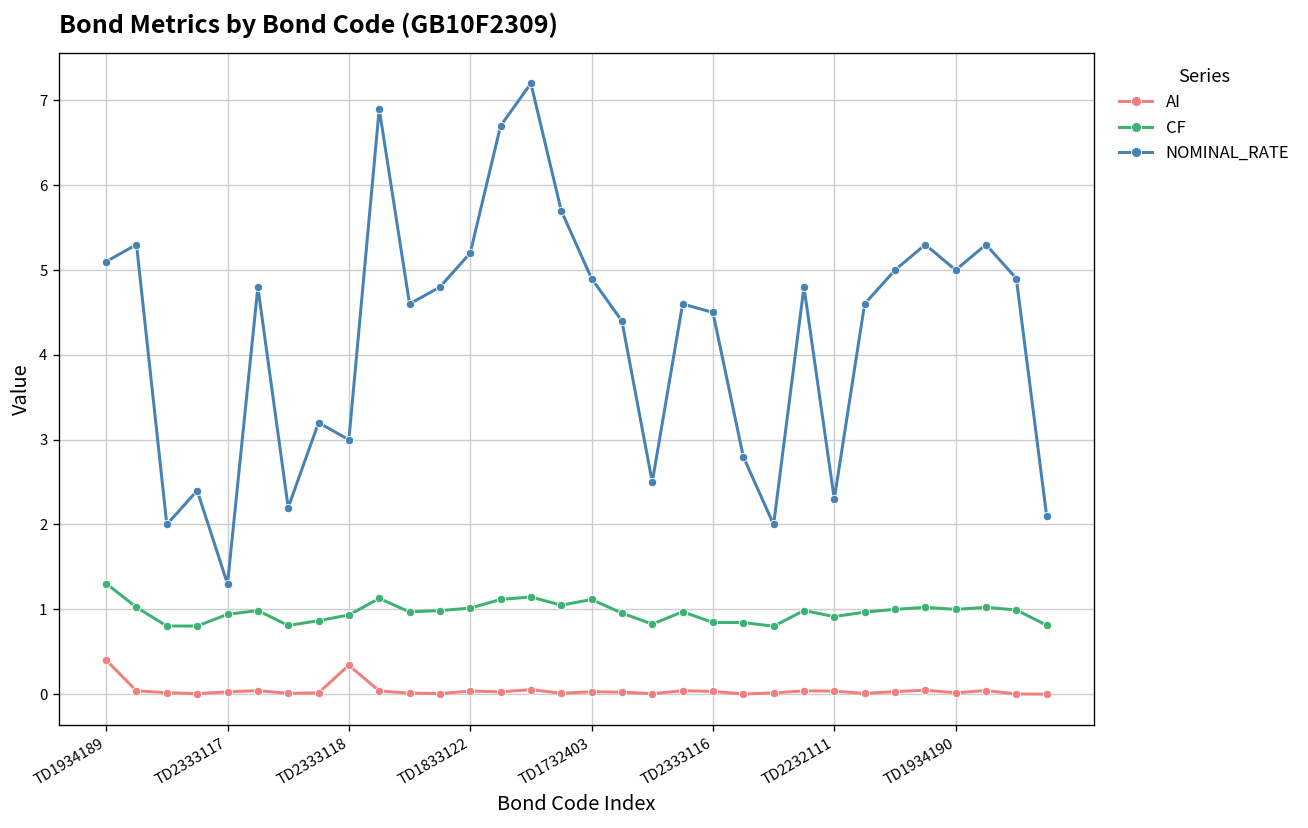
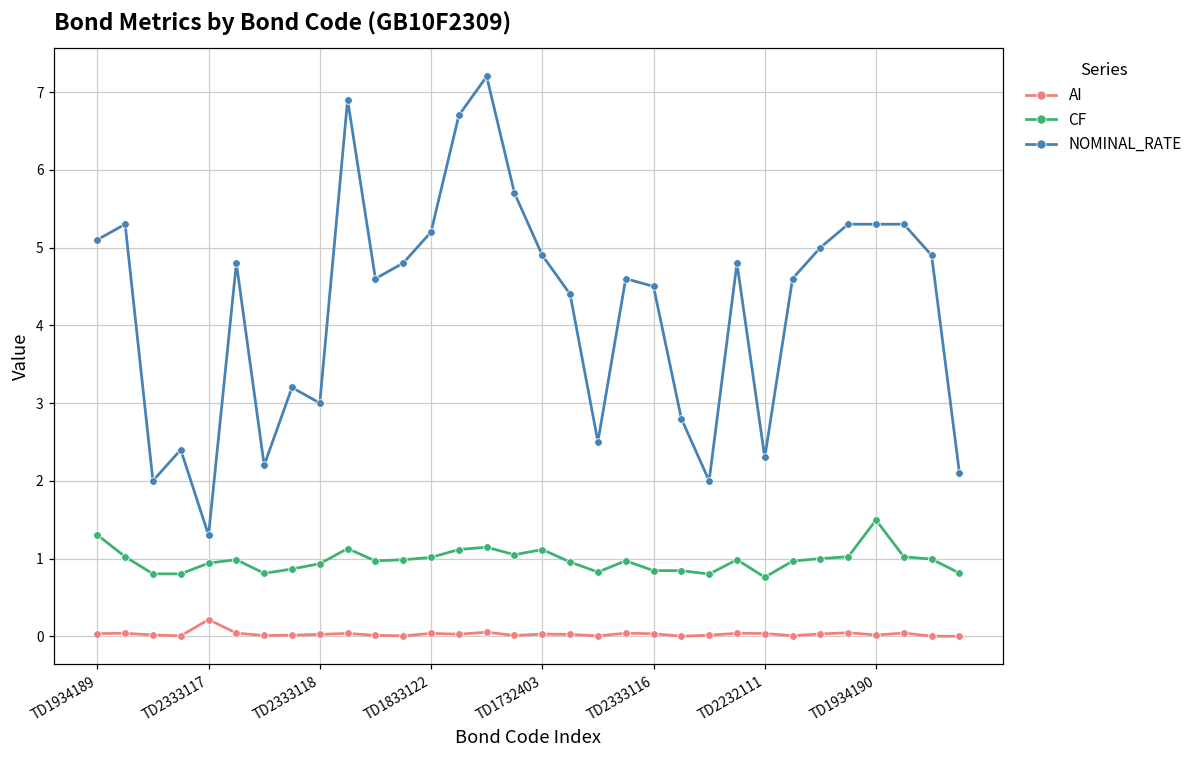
AI, TD1934189: 0.4 -> 0.0
AI, TD2333117: 0.0 -> 0.2
AI, TD2333118: 0.3 -> 0.0
CF, TD2232111: 0.9 -> 0.8
CF, TD1934190: 1.0 -> 1.5
NOMINAL_RATE, TD1934190: 5.0 -> 5.3
